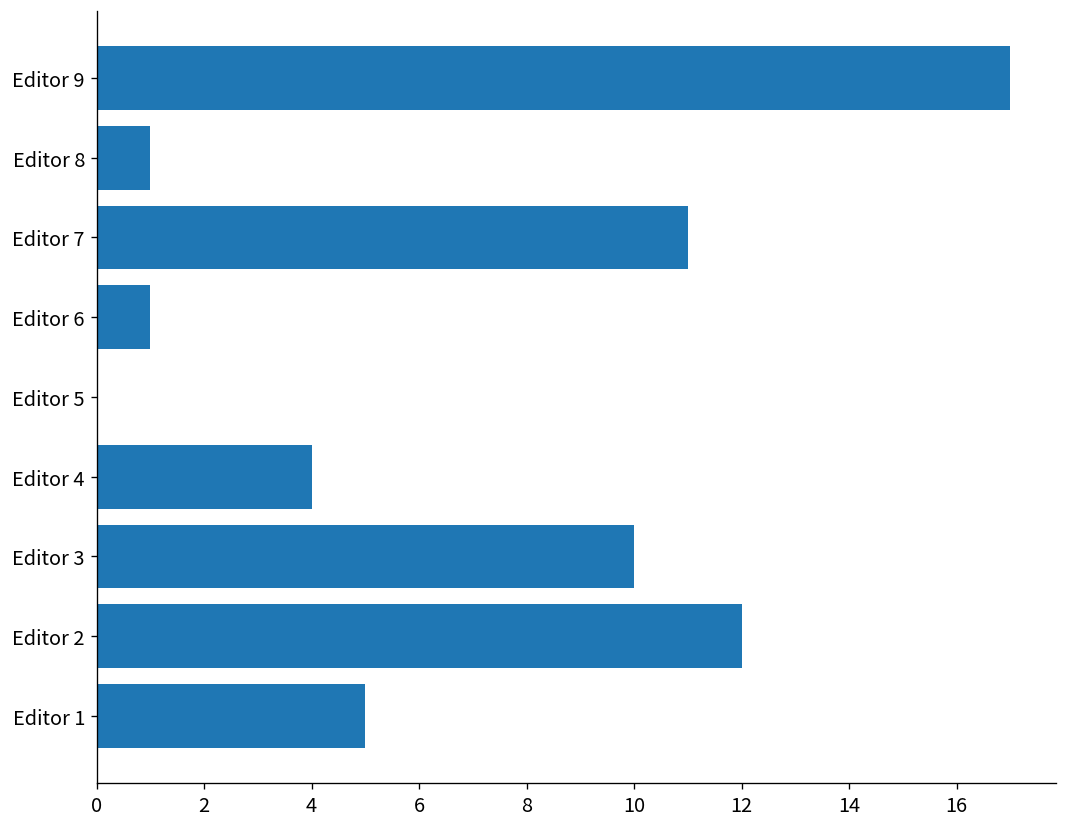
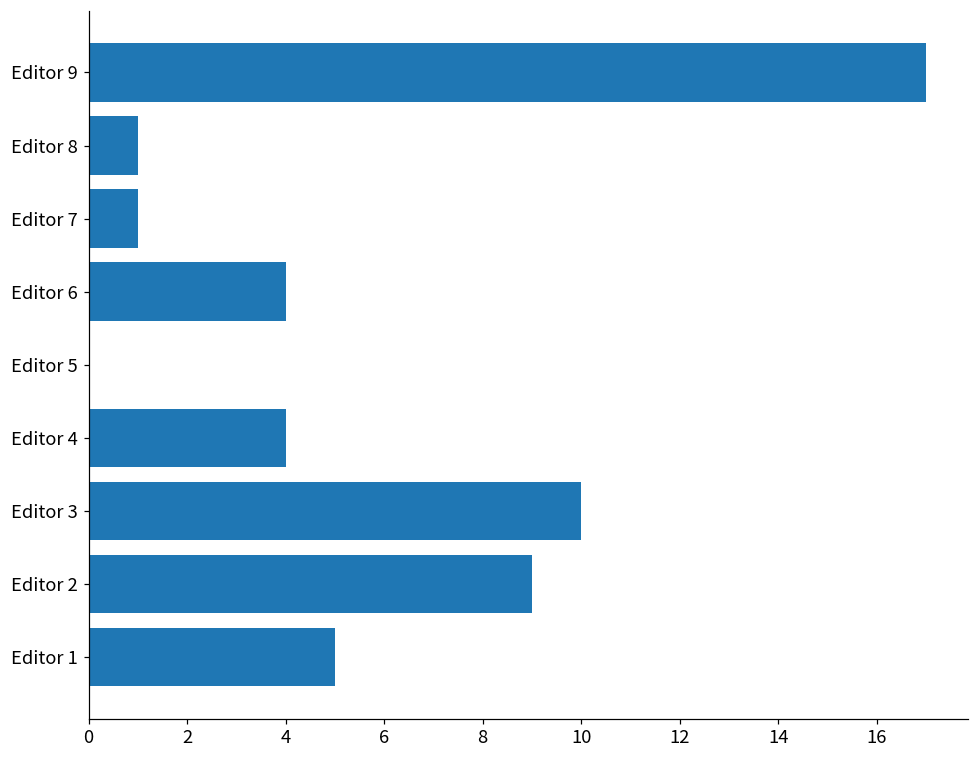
Editor 7: 11 -> 1
Editor 6: 1 -> 4
Editor 2: 12 -> 9
